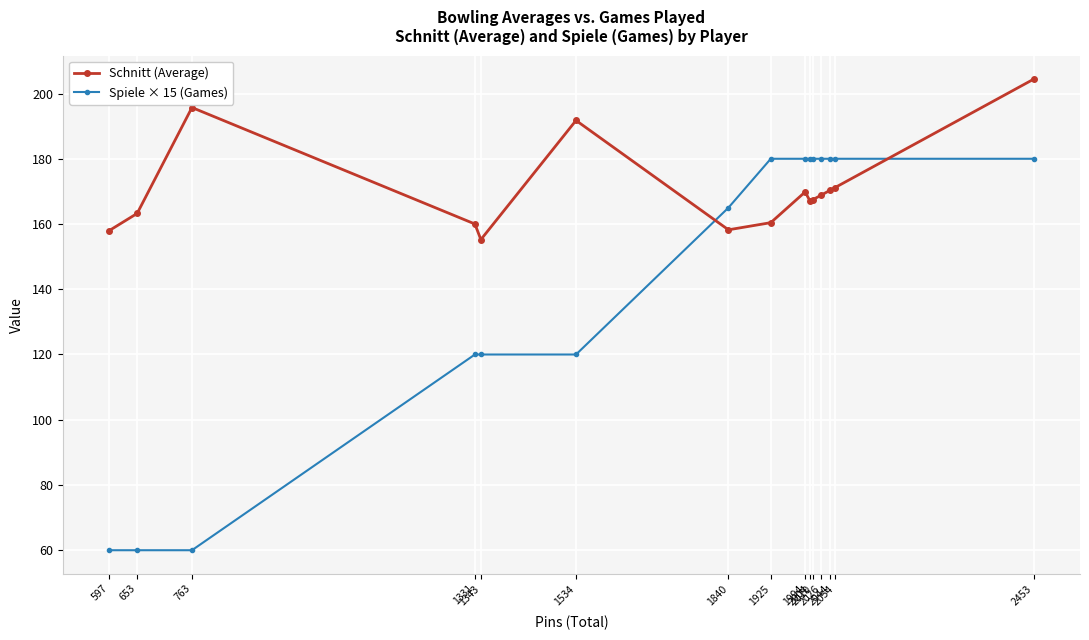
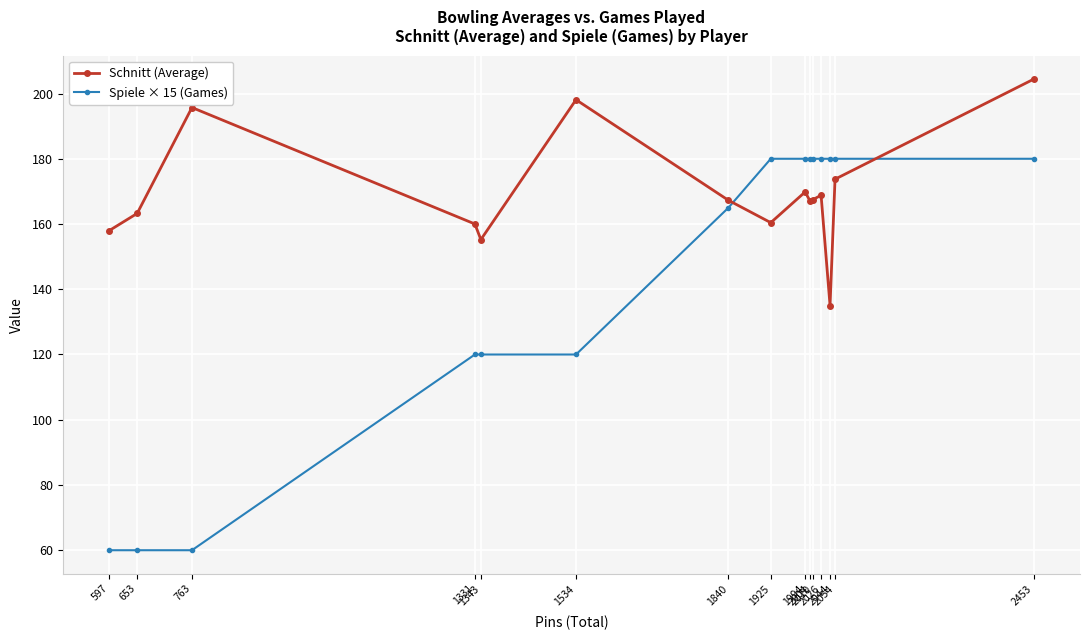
Schnitt (Average), 1534: 192 -> 198
Schnitt (Average), 1840: 158 -> 167
Schnitt (Average), 2044: 170 -> 135
Schnitt (Average), 2054: 171 -> 174
